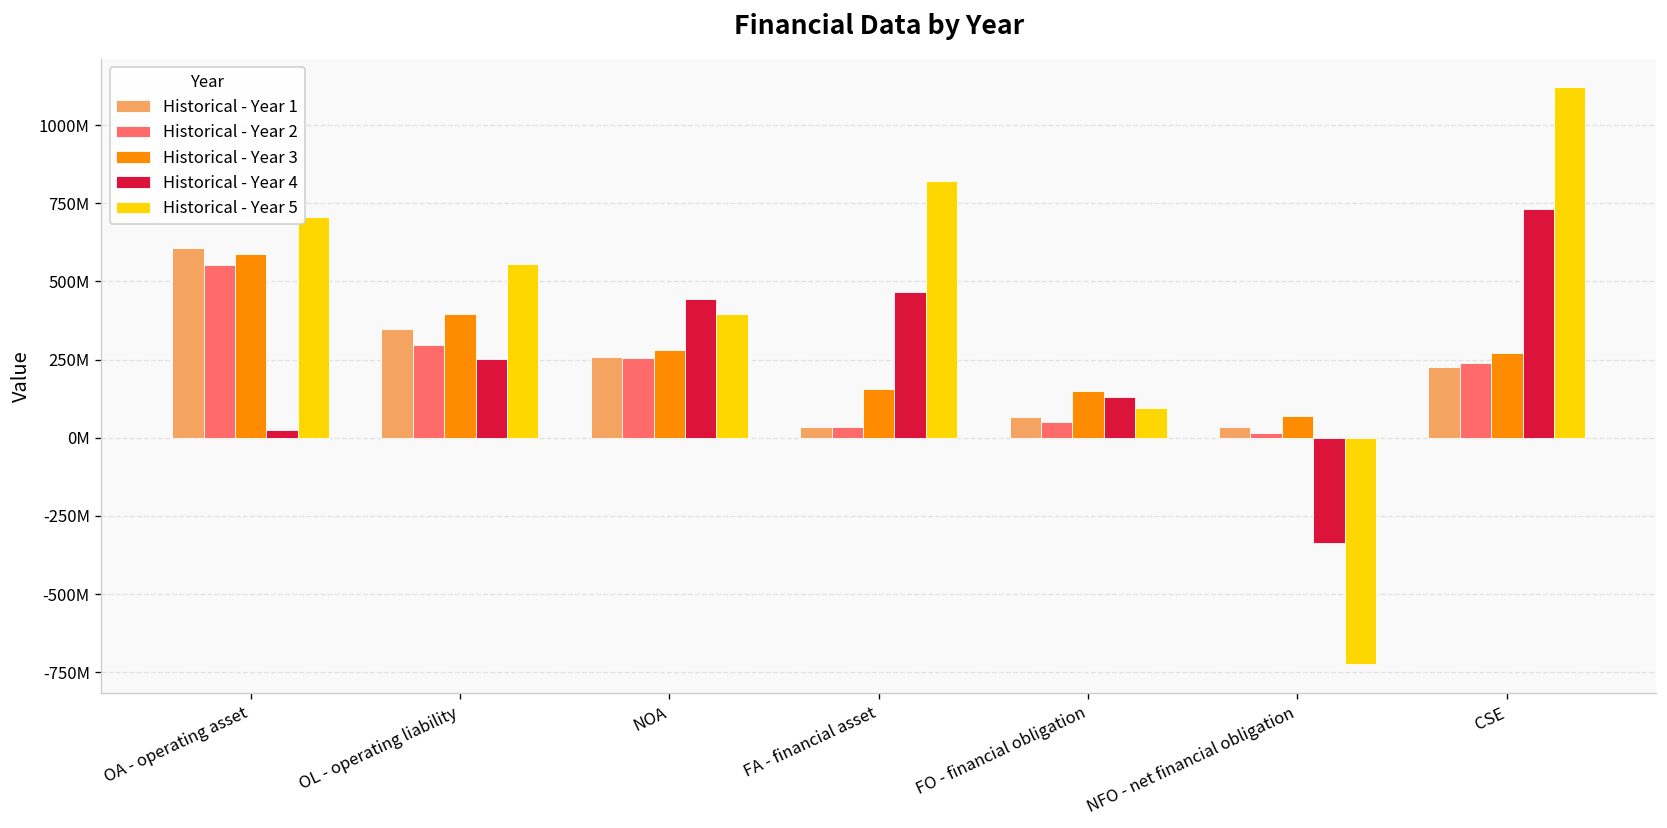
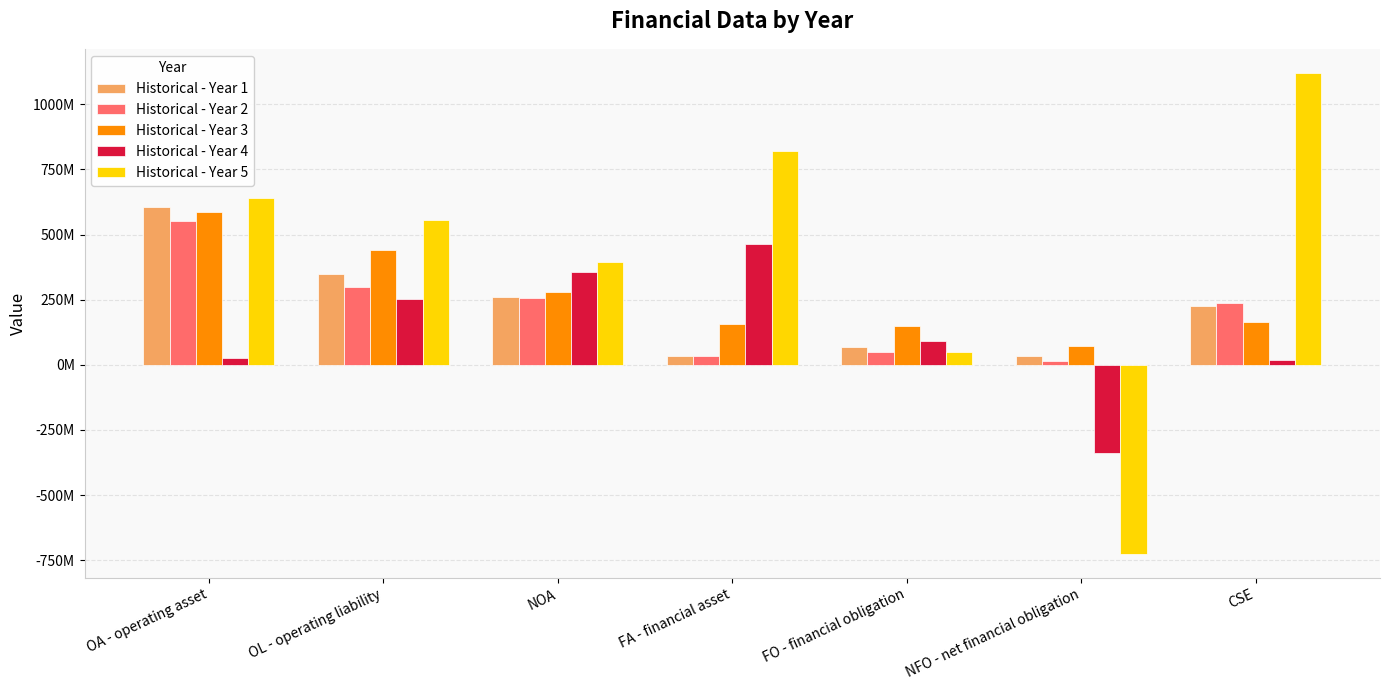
Historical - Year 5, OA - operating asset: 710000000 -> 640000000
Historical - Year 3, OL - operating liability: 390000000 -> 440000000
Historical - Year 4, NOA: 450000000 -> 360000000
Historical - Year 4, FO - financial obligation: 130000000 -> 90000000
Historical - Year 5, FO - financial obligation: 100000000 -> 50000000
Historical - Year 3, CSE: 270000000 -> 160000000
Historical - Year 4, CSE: 730000000 -> 20000000
